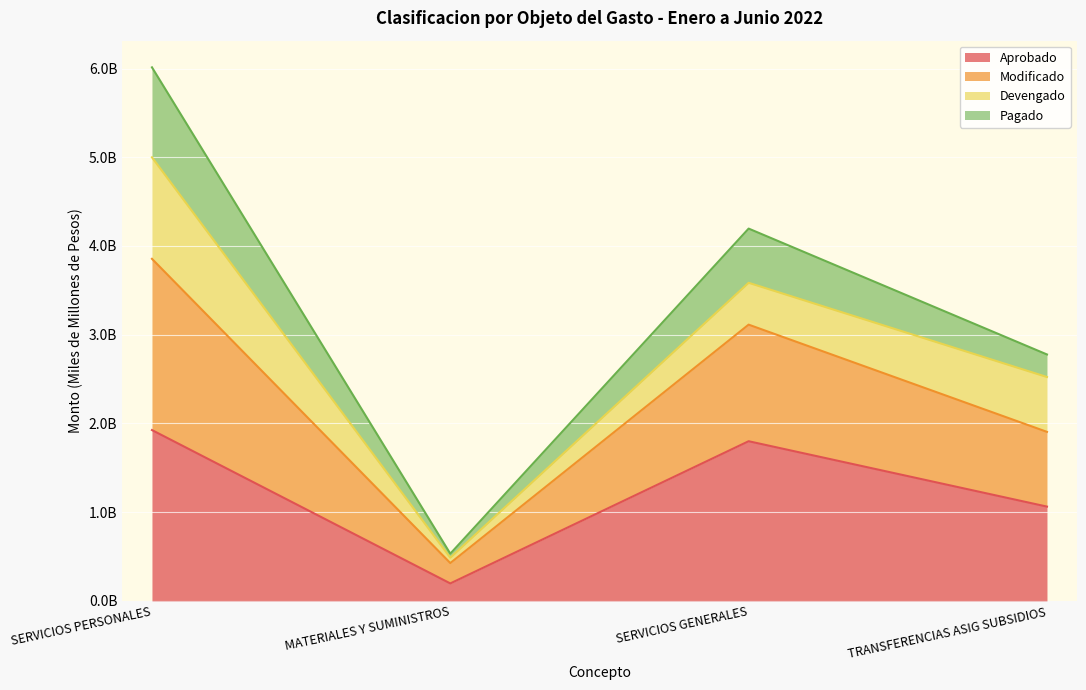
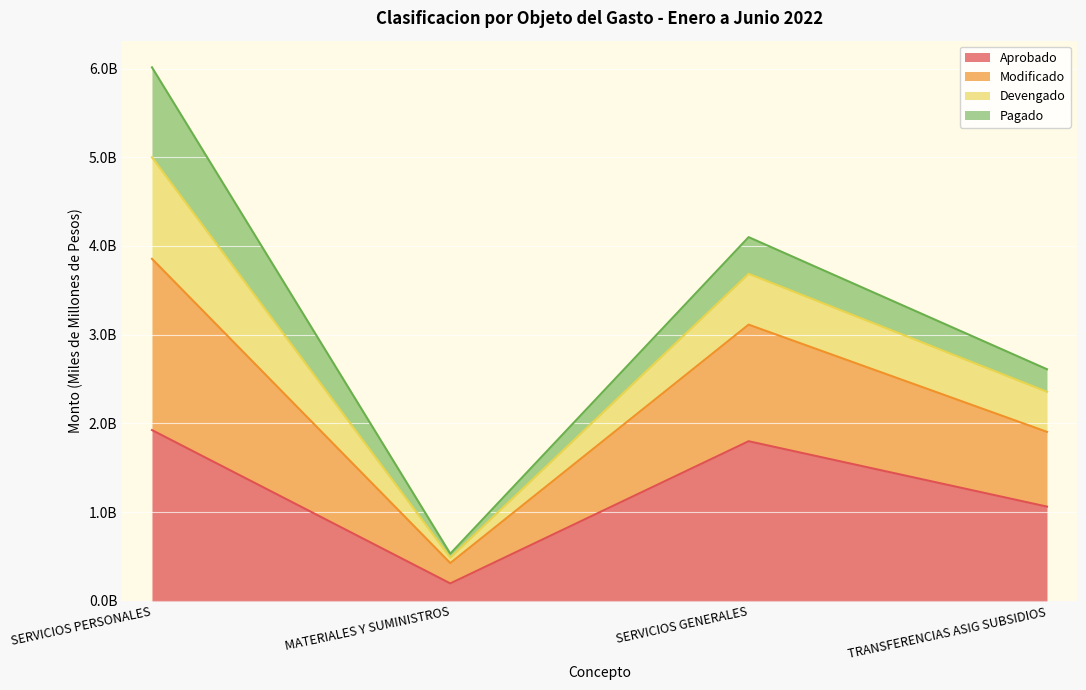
Devengado, SERVICIOS GENERALES: 500000000 -> 600000000
Pagado, SERVICIOS GENERALES: 600000000 -> 400000000
Devengado, TRANSFERENCIAS ASIG SUBSIDIOS: 600000000 -> 500000000
